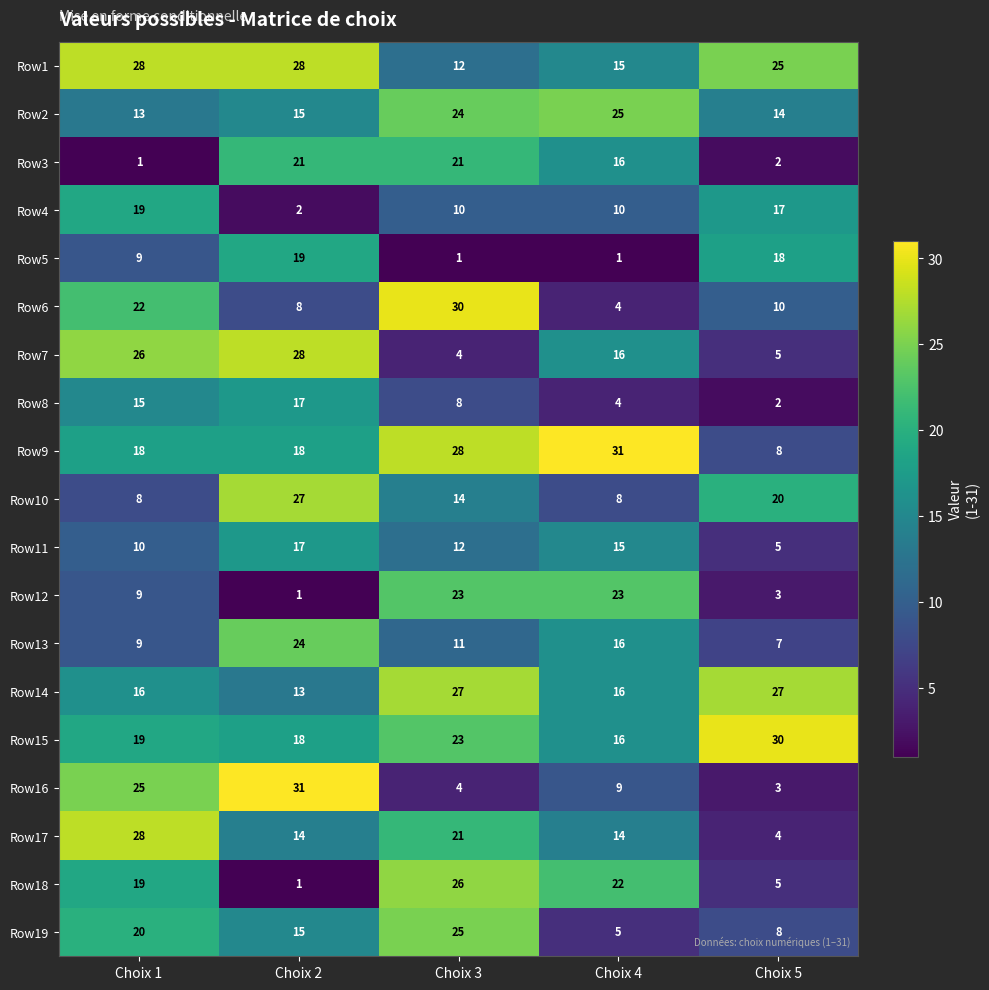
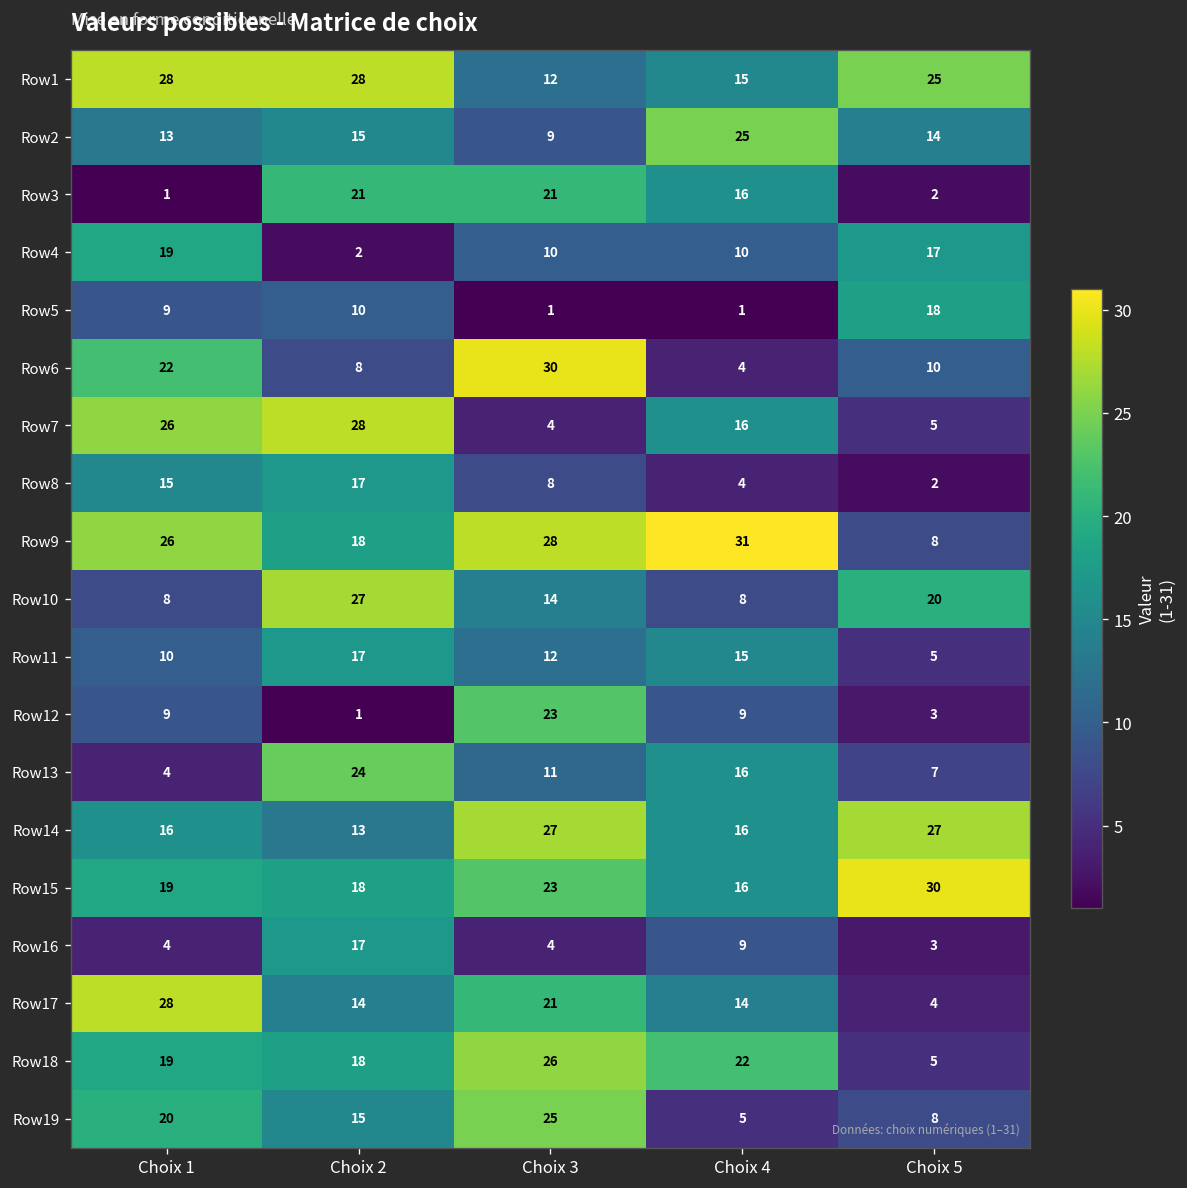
Row2, Choix 3: 24 -> 9
Row5, Choix 2: 19 -> 10
Row9, Choix 1: 18 -> 26
Row12, Choix 4: 23 -> 9
Row13, Choix 1: 9 -> 4
Row16, Choix 1: 25 -> 4
Row16, Choix 2: 31 -> 17
Row18, Choix 2: 1 -> 18
